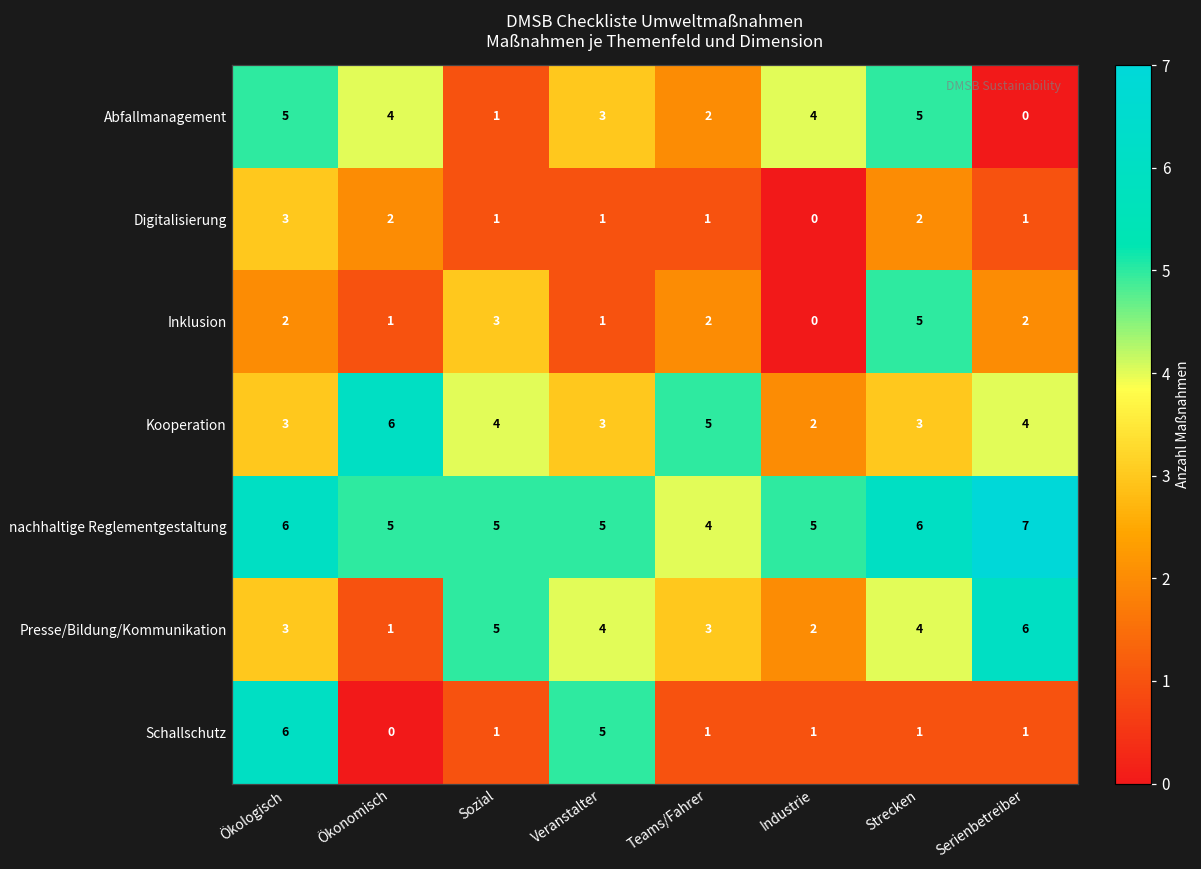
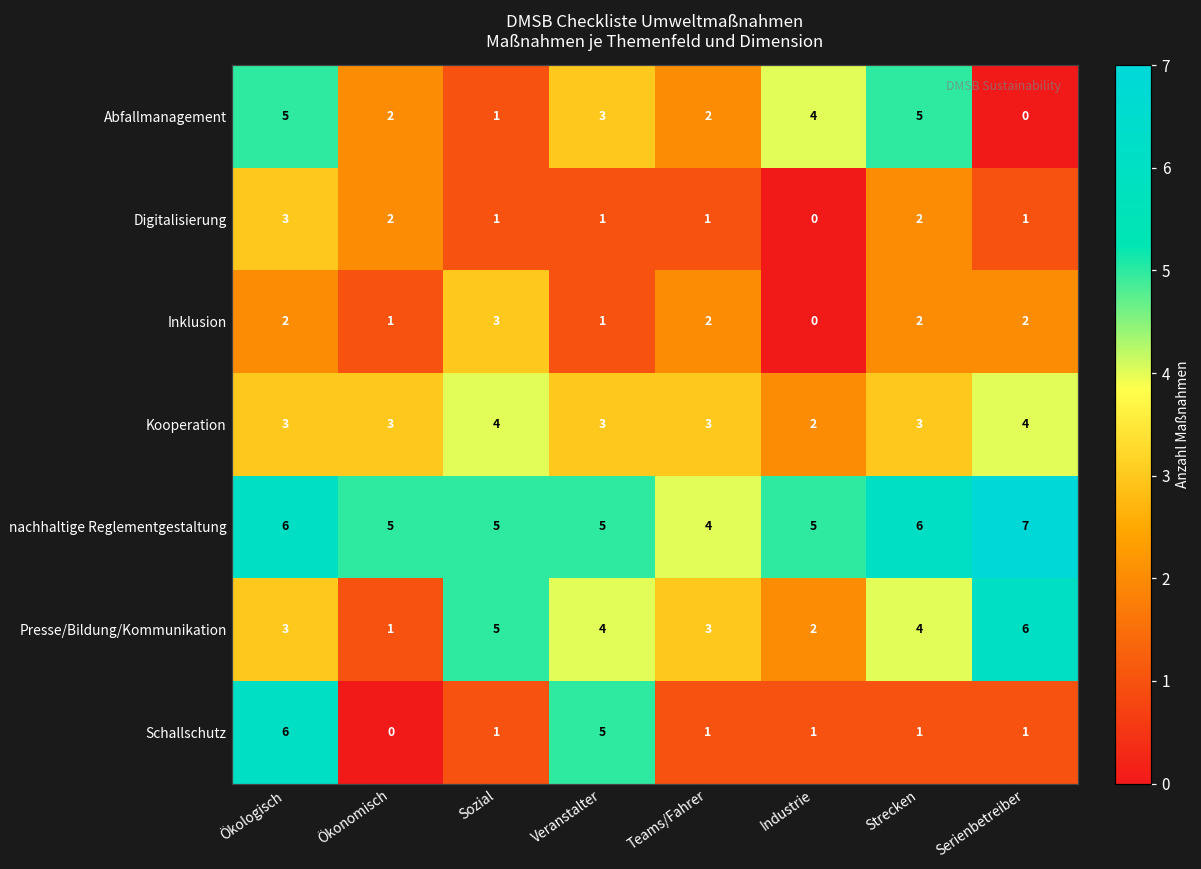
Abfallmanagement, Ökonomisch: 4 -> 2
Inklusion, Strecken: 5 -> 2
Kooperation, Ökonomisch: 6 -> 3
Kooperation, Teams/Fahrer: 5 -> 3
